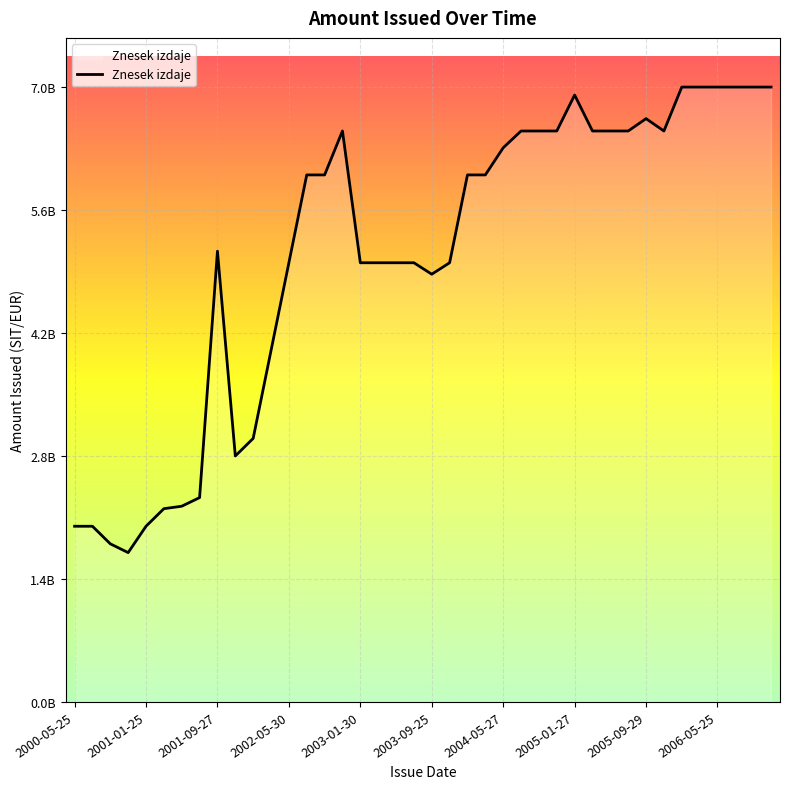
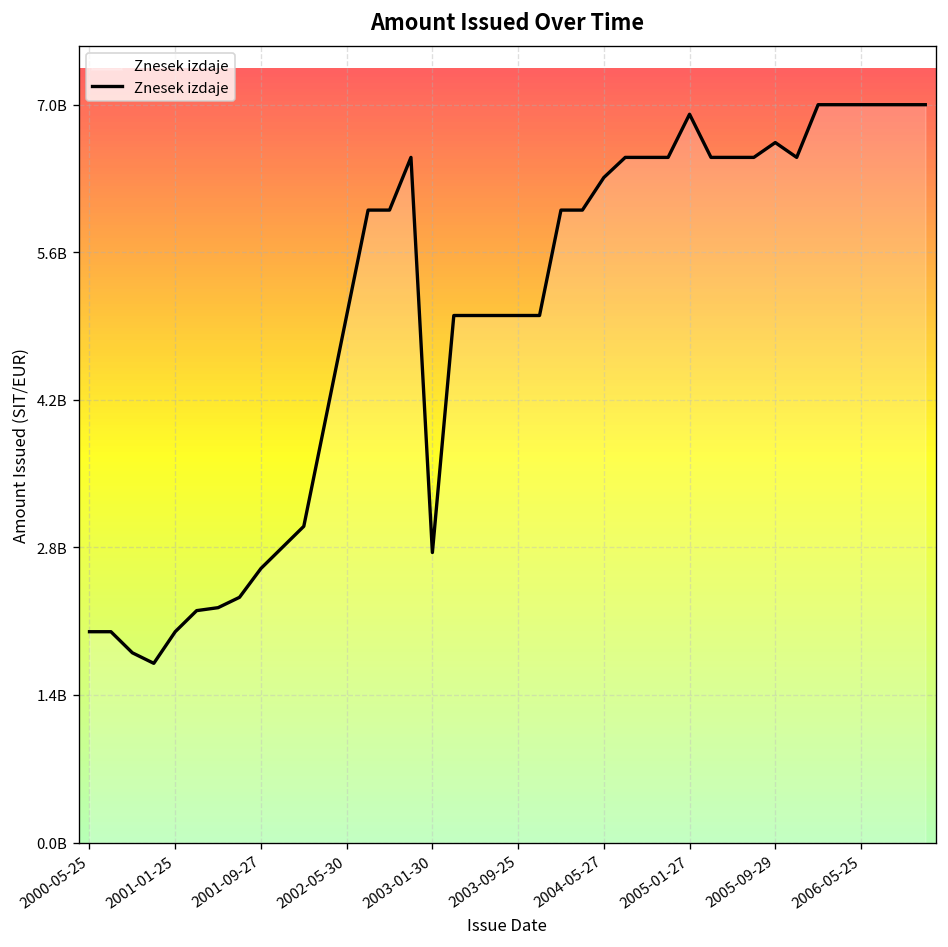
2001-09-27: 5100000000 -> 2600000000
2003-01-30: 5000000000 -> 2800000000
2003-09-25: 4900000000 -> 5000000000
